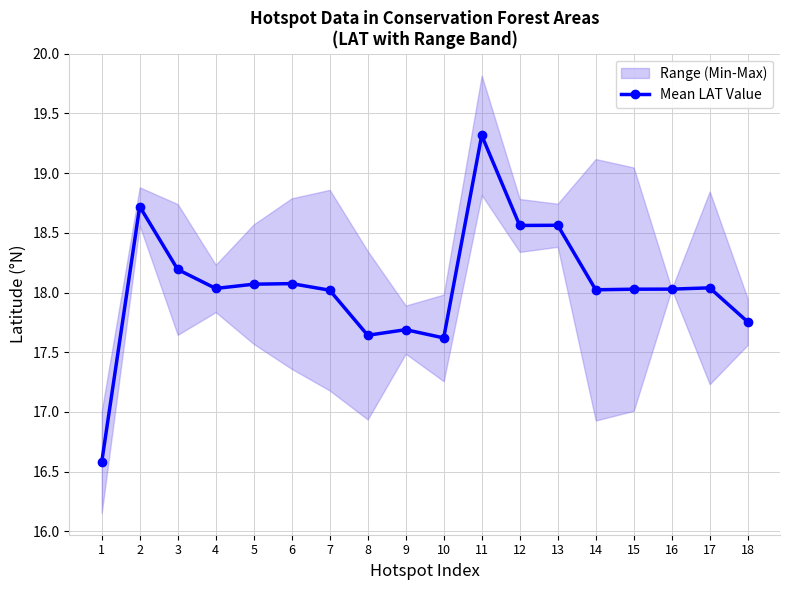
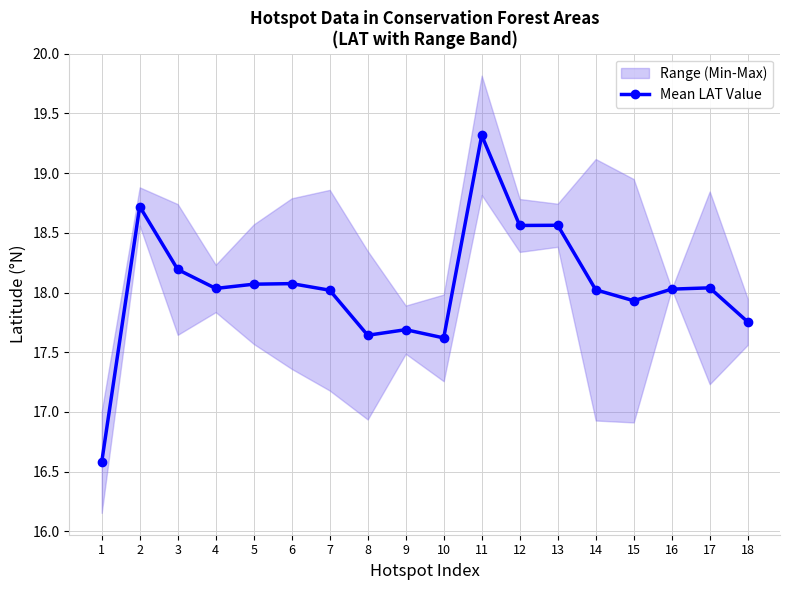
Mean LAT Value, 15: 18.03 -> 17.93
